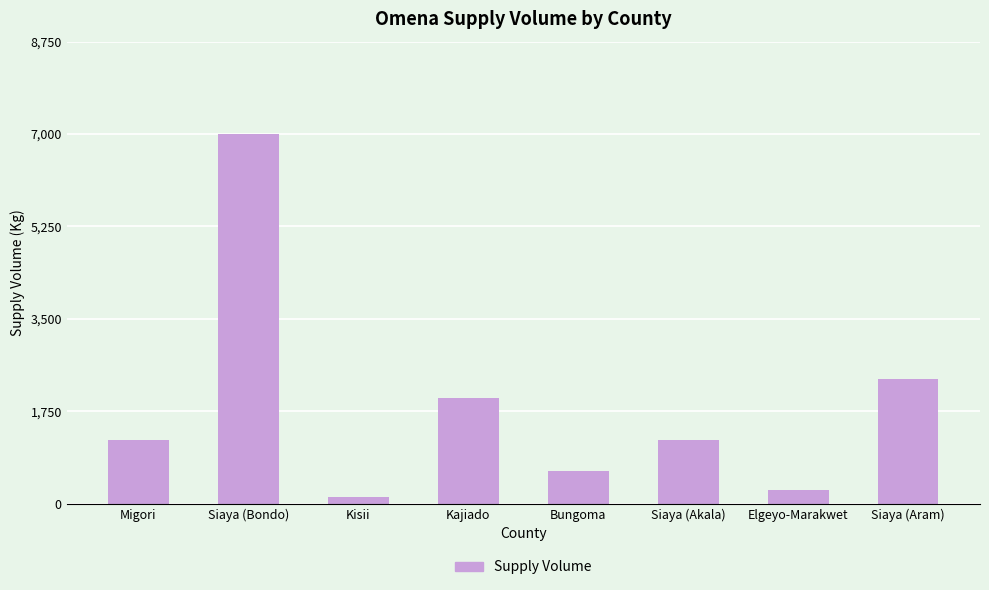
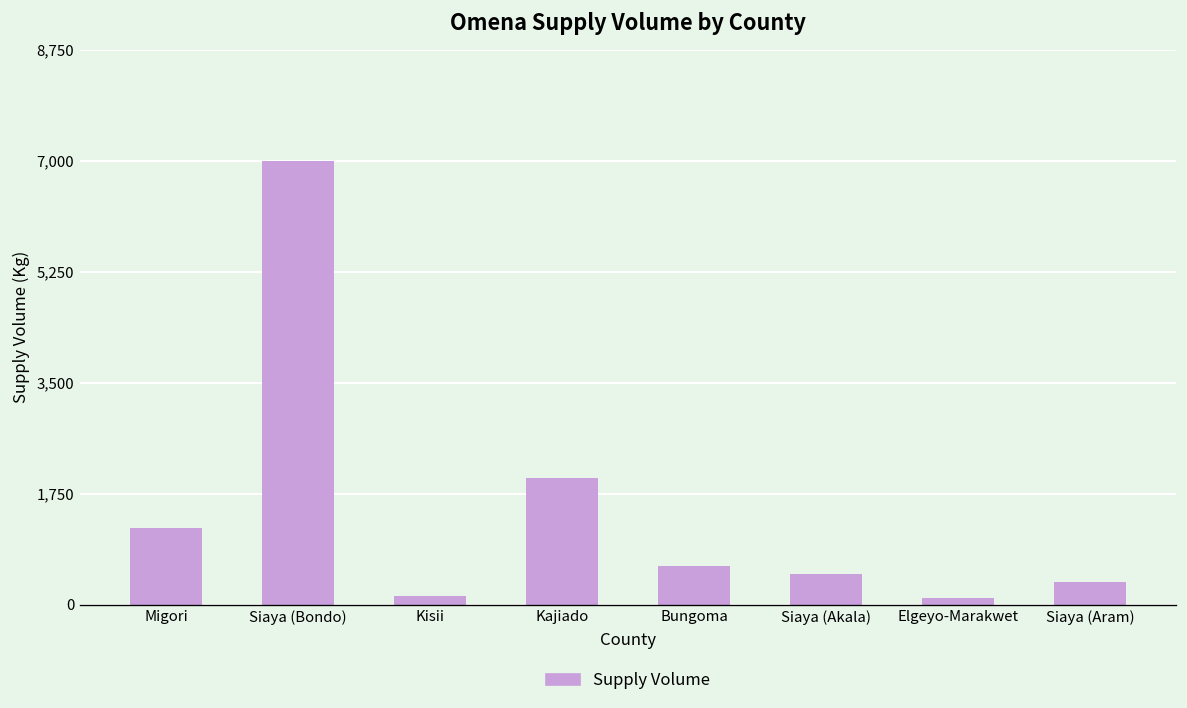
Siaya (Akala): 1,200 -> 500
Elgeyo-Marakwet: 300 -> 100
Siaya (Aram): 2,400 -> 400
